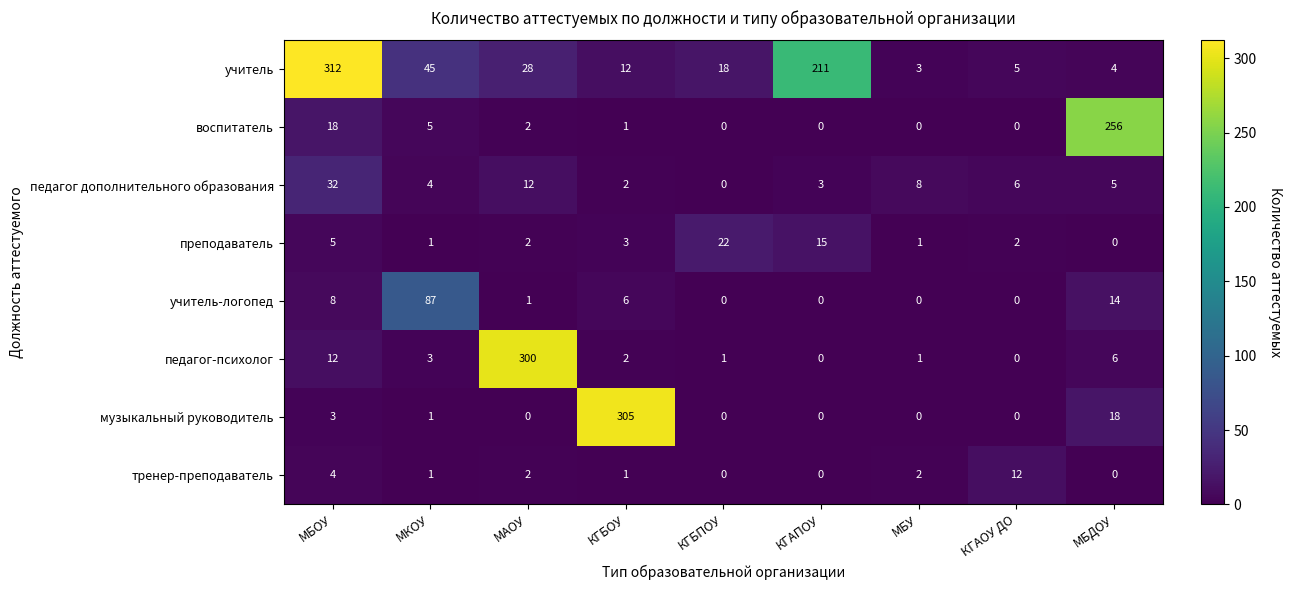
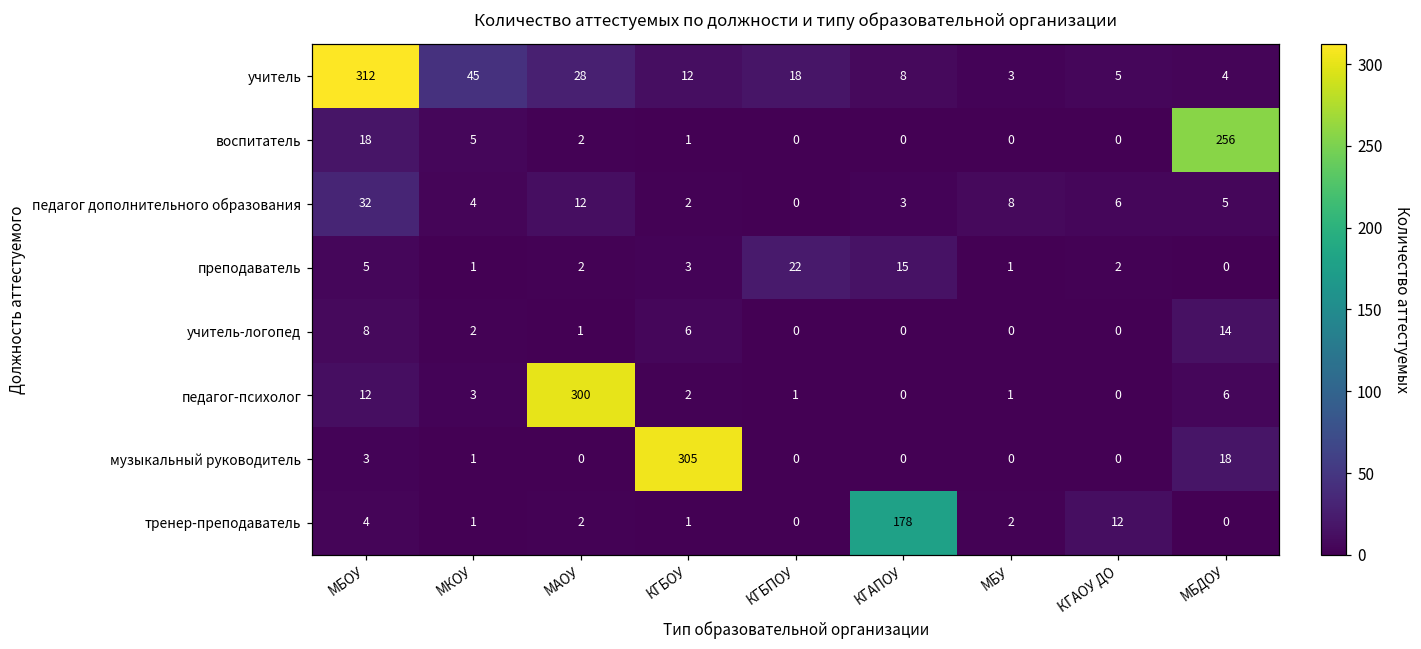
учитель, КГАПОУ: 211 -> 8
учитель-логопед, МКОУ: 87 -> 2
тренер-преподаватель, КГАПОУ: 0 -> 178
